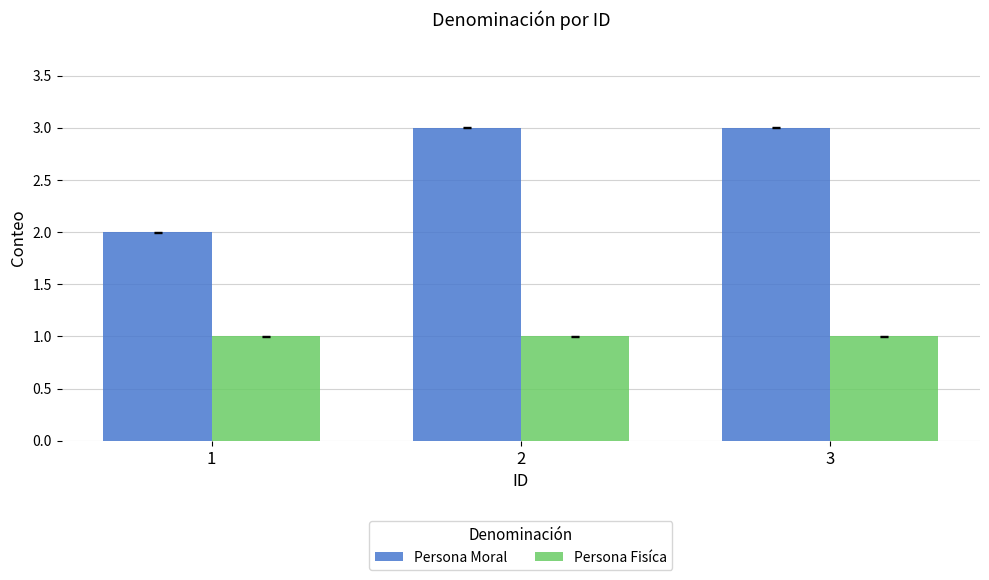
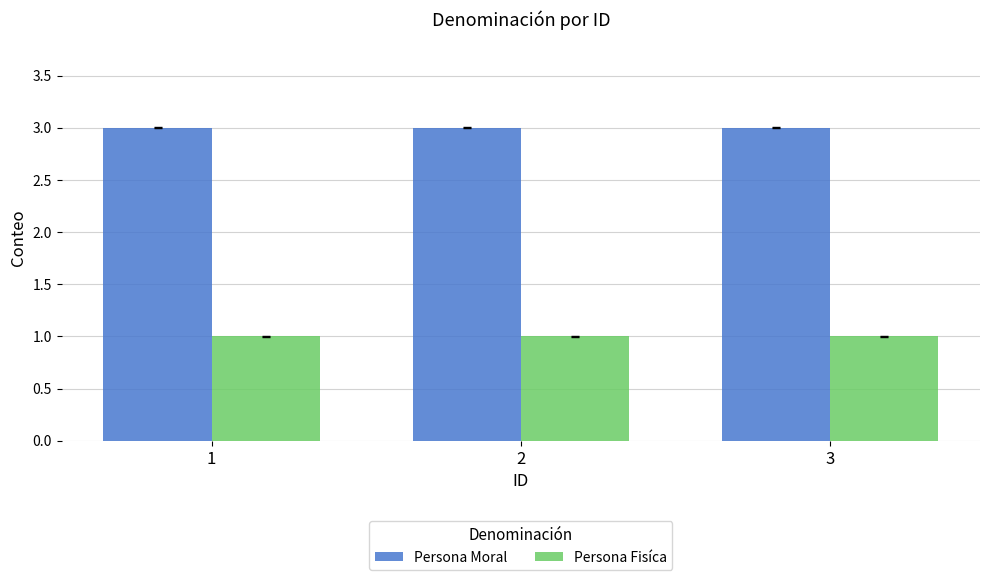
Persona Moral, 1: 2 -> 3
